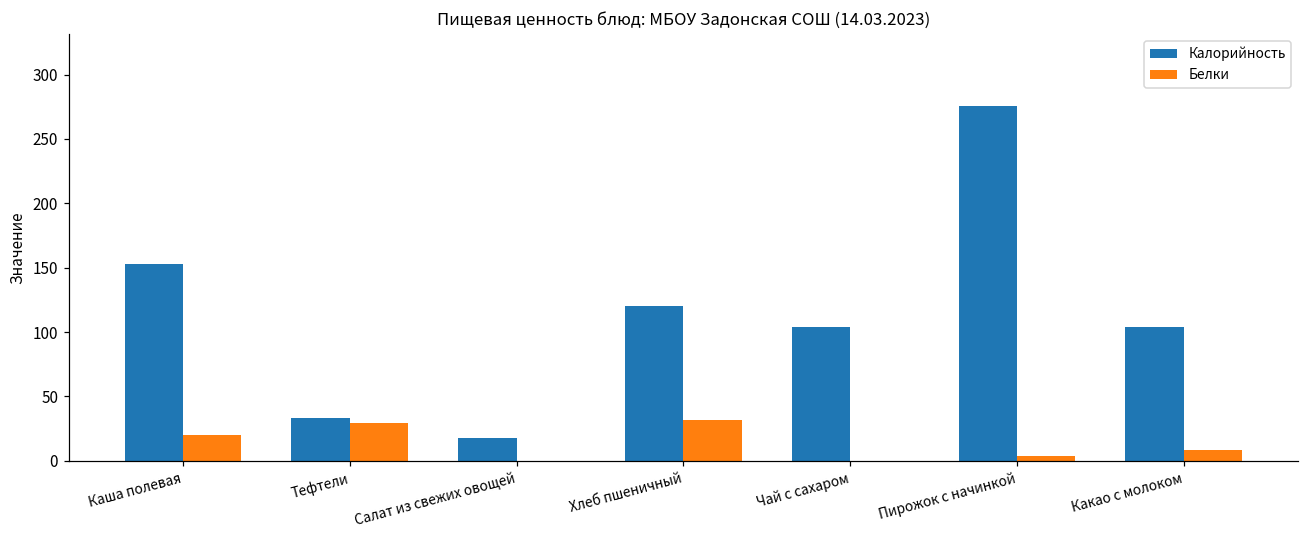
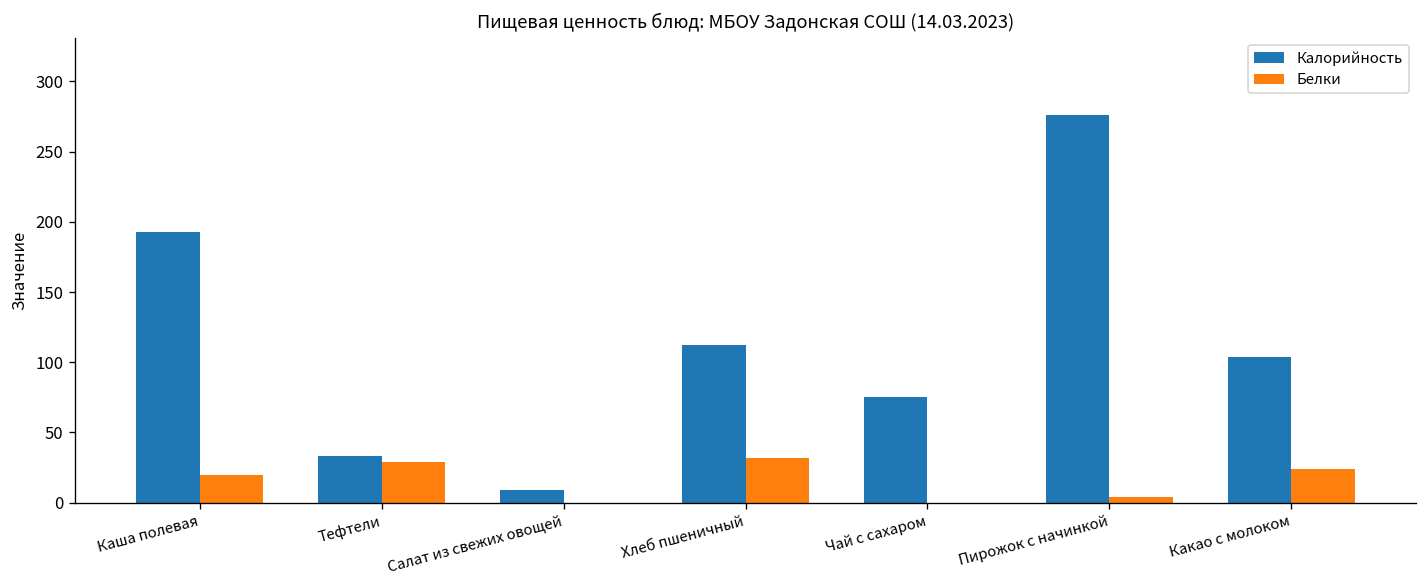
Калорийность, Каша полевая: 153 -> 193
Калорийность, Салат из свежих овощей: 18 -> 9
Калорийность, Хлеб пшеничный: 120 -> 112
Калорийность, Чай с сахаром: 104 -> 75
Белки, Какао с молоком: 8 -> 24
